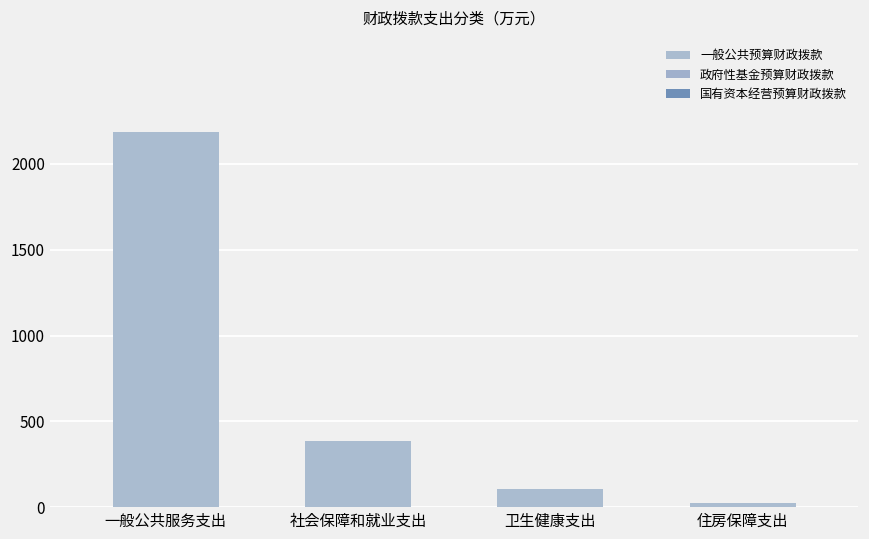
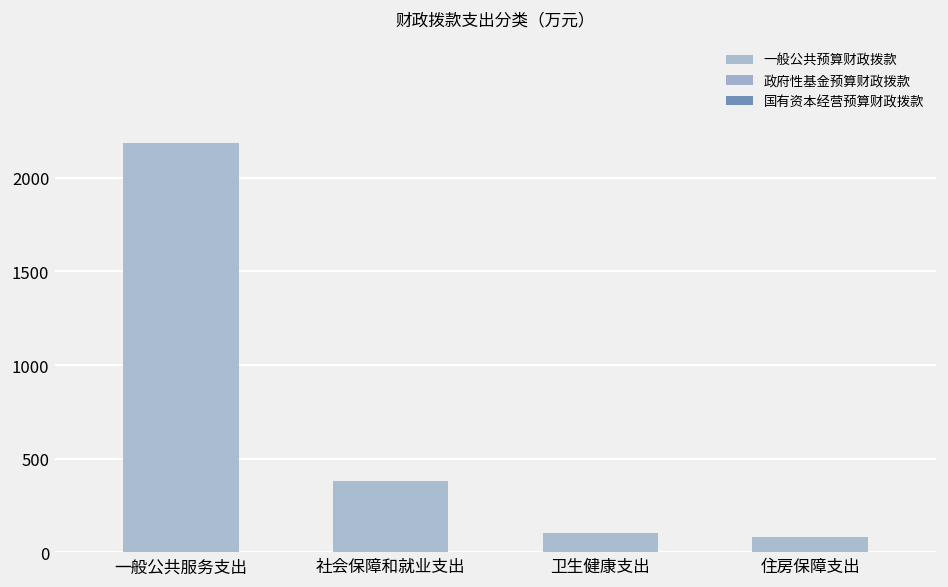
住房保障支出: 30 -> 80
